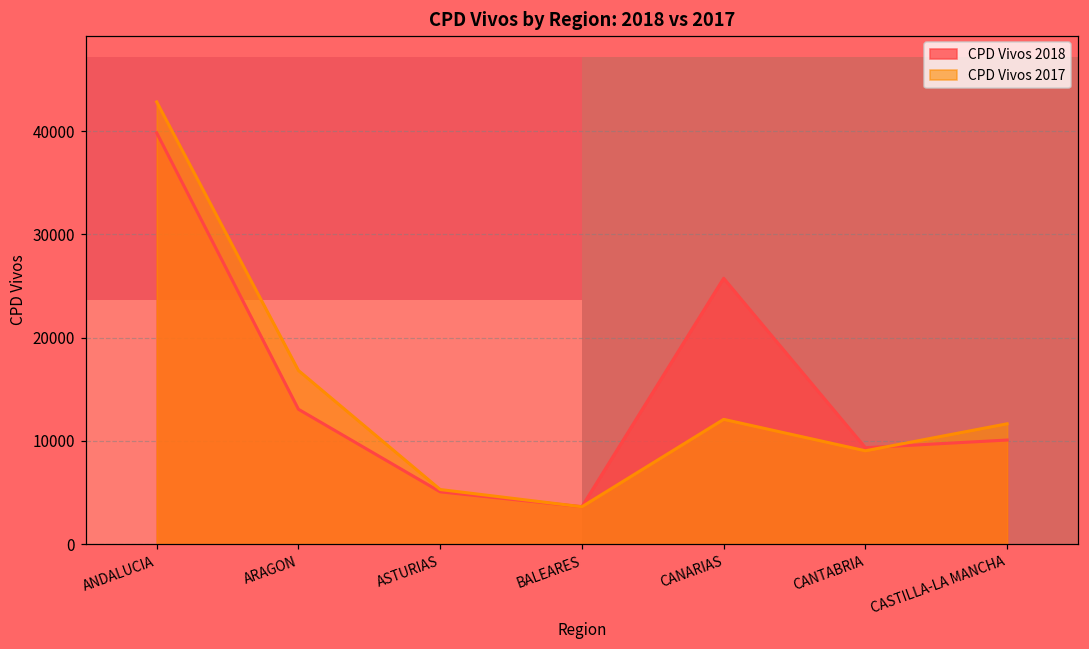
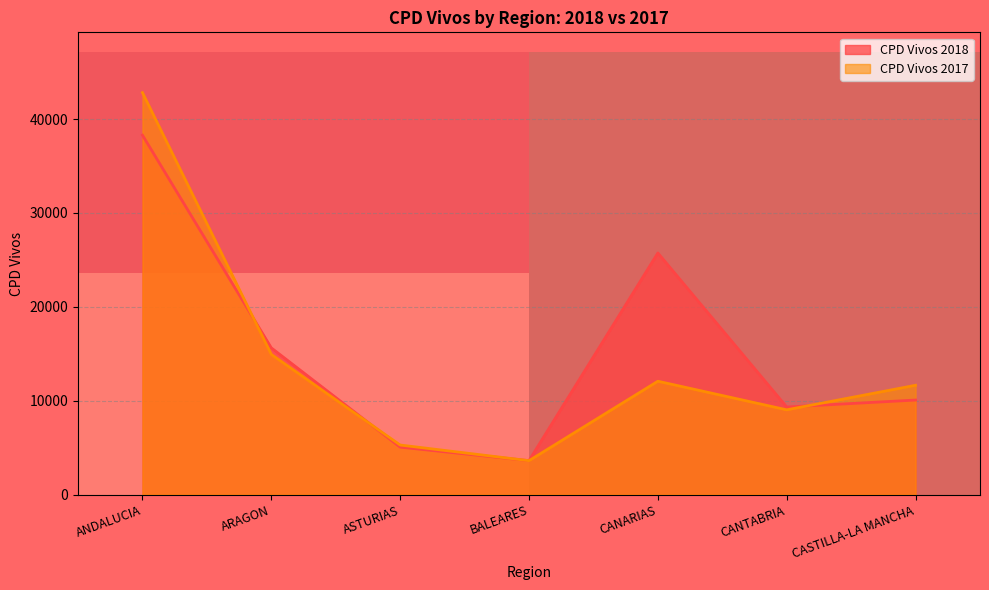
CPD Vivos 2018, ANDALUCIA: 40000 -> 38000
CPD Vivos 2018, ARAGON: 13000 -> 16000
CPD Vivos 2017, ARAGON: 17000 -> 15000
